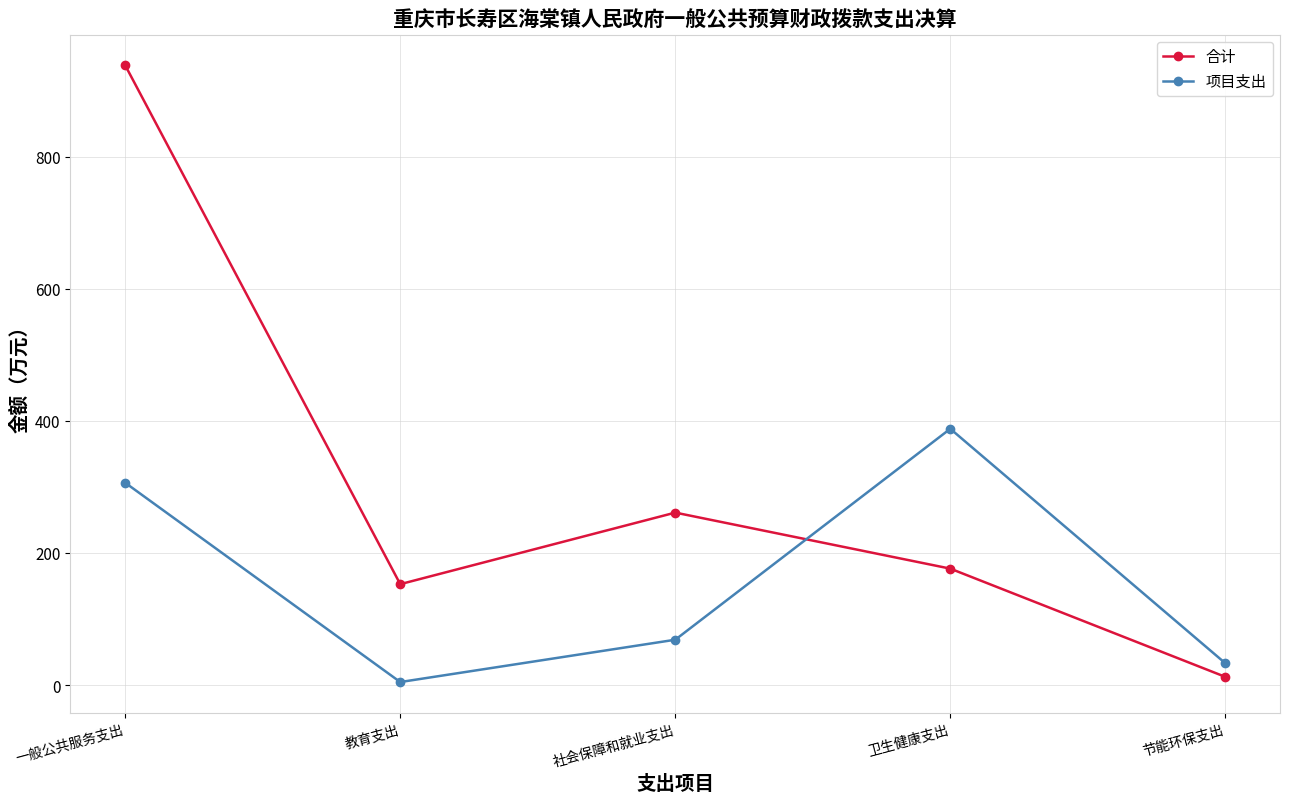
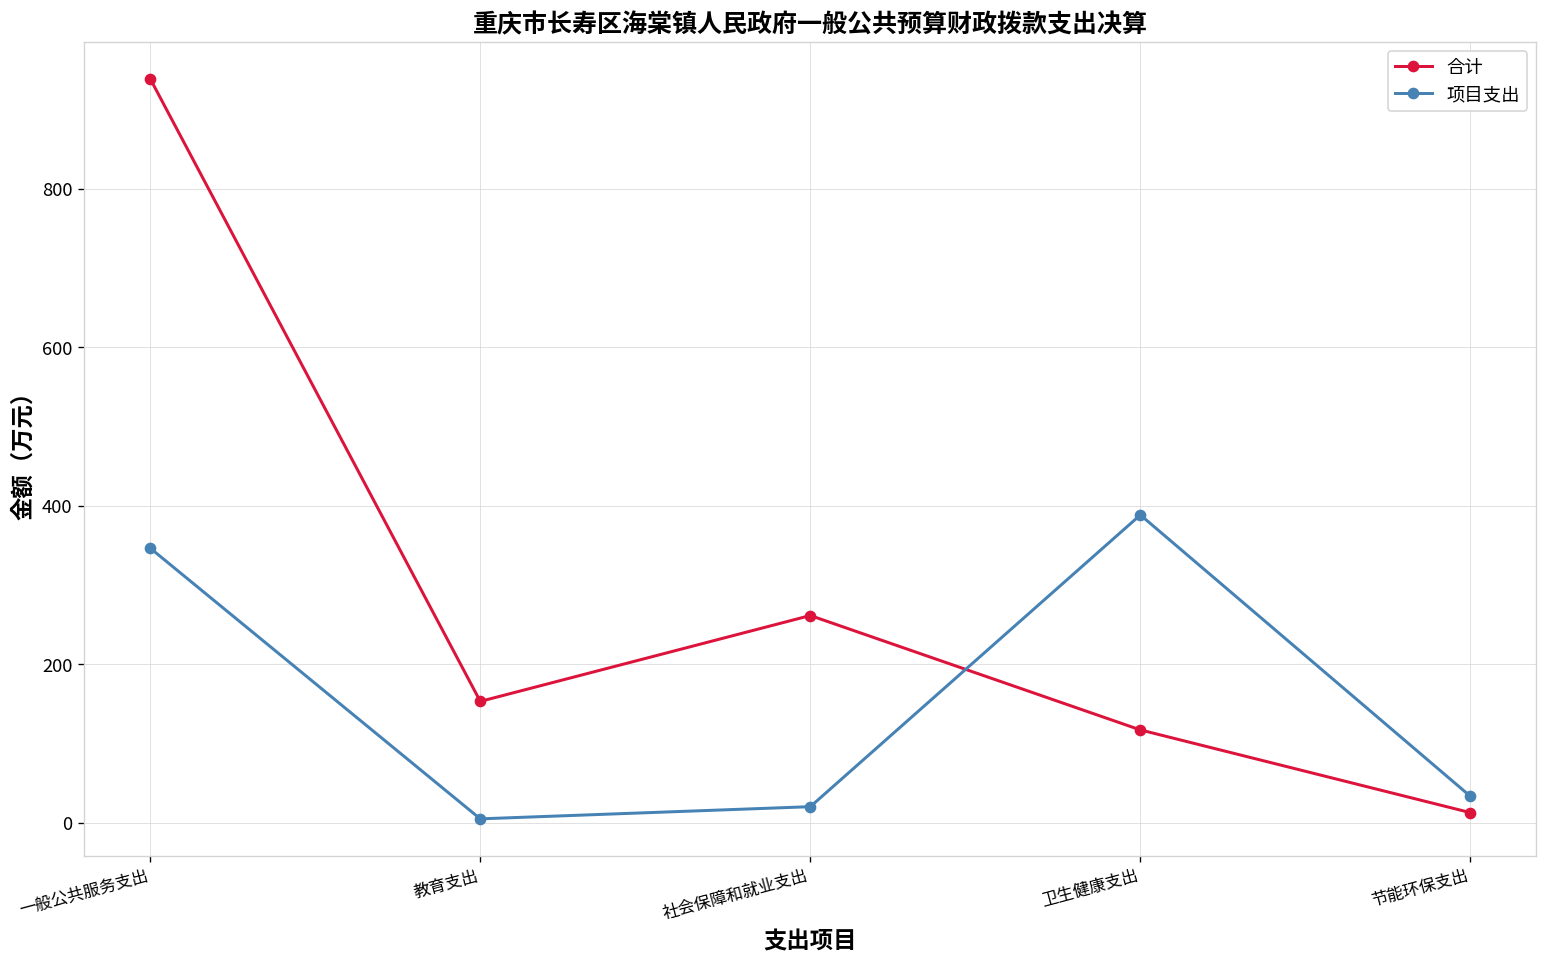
项目支出, 一般公共服务支出: 310 -> 350
项目支出, 社会保障和就业支出: 70 -> 20
合计, 卫生健康支出: 180 -> 120
